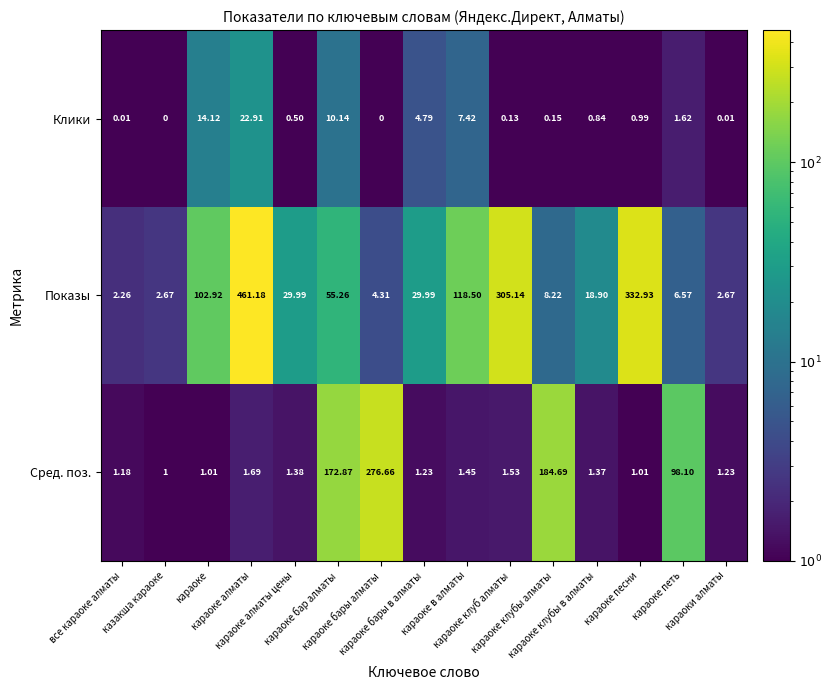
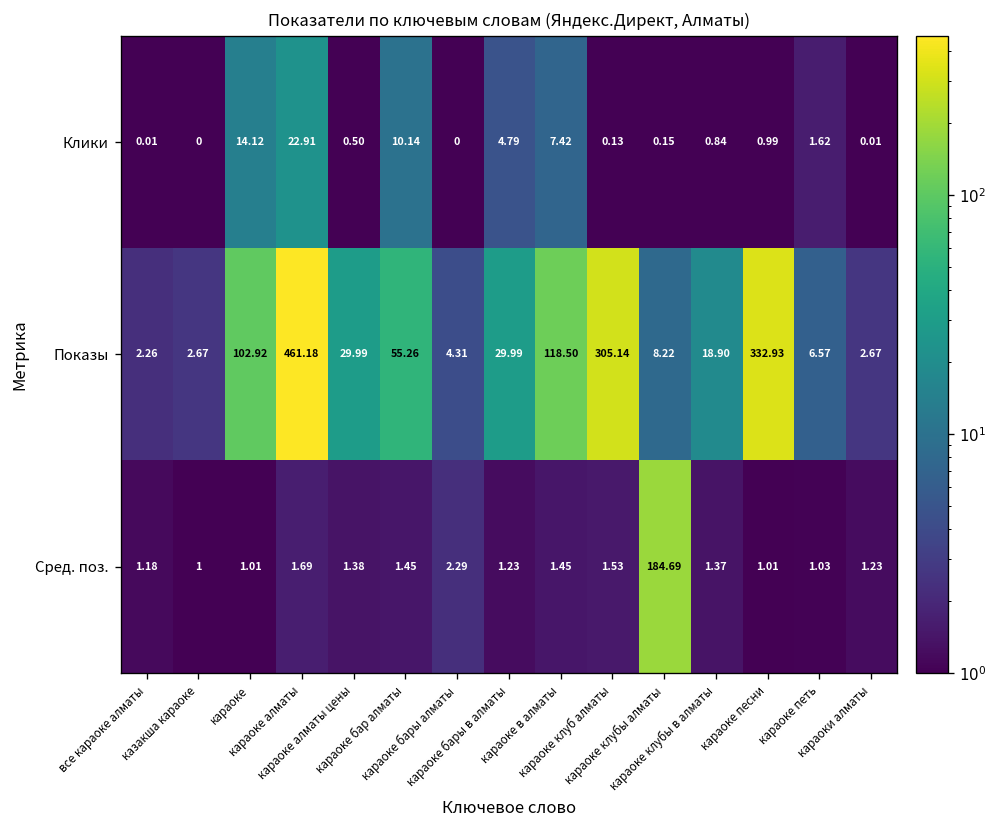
Сред. поз., караоке бар алматы: 172.87 -> 1.45
Сред. поз., караоке бары алматы: 276.66 -> 2.29
Сред. поз., караоке петь: 98.10 -> 1.03
